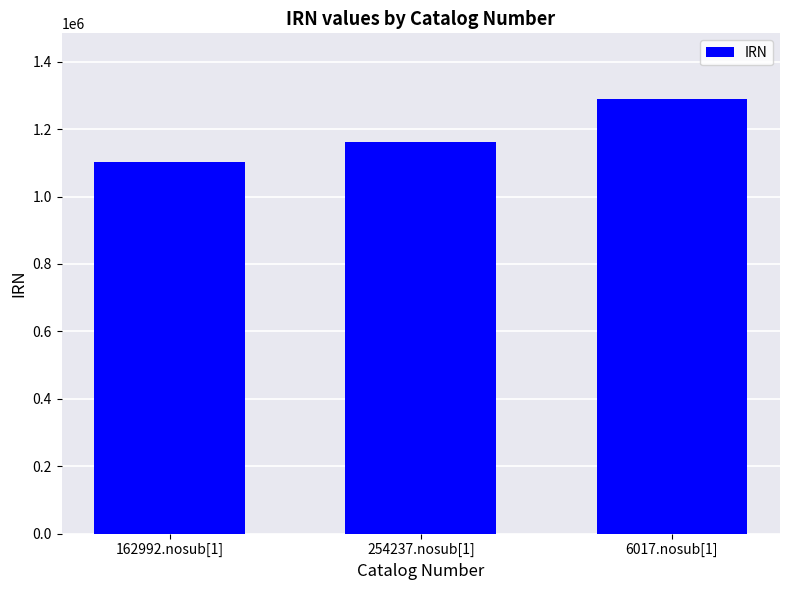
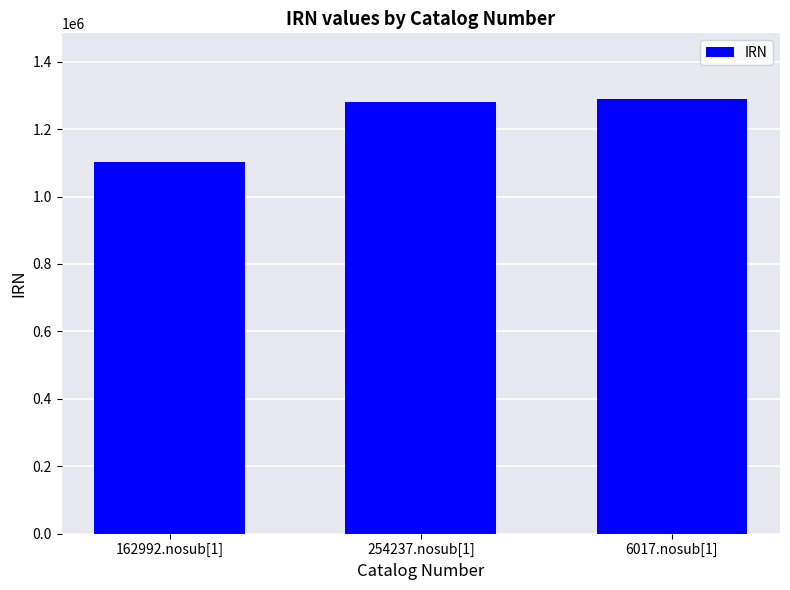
254237.nosub[1]: 1160000 -> 1280000
